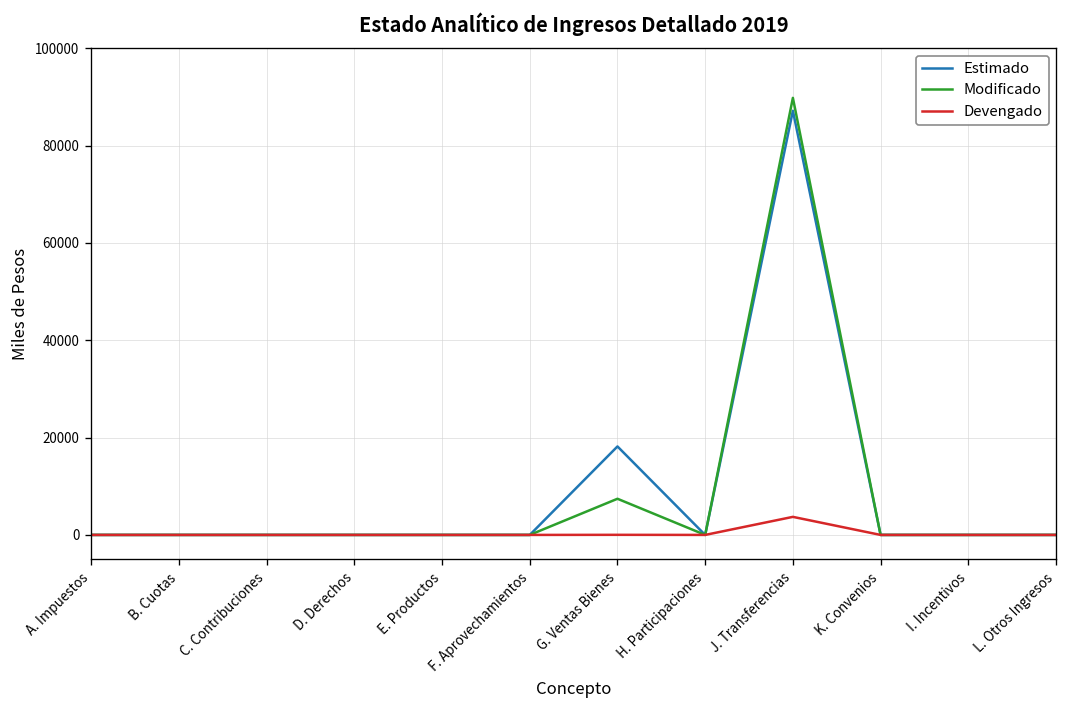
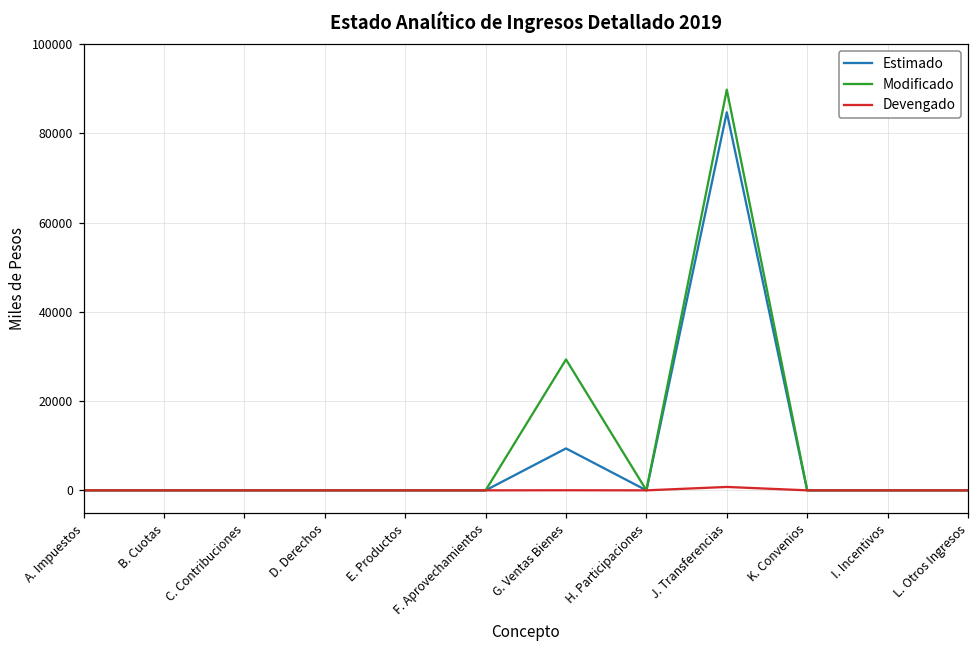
Estimado, G. Ventas Bienes: 18000 -> 9000
Modificado, G. Ventas Bienes: 7000 -> 29000
Estimado, J. Transferencias: 87000 -> 85000
Devengado, J. Transferencias: 4000 -> 1000
